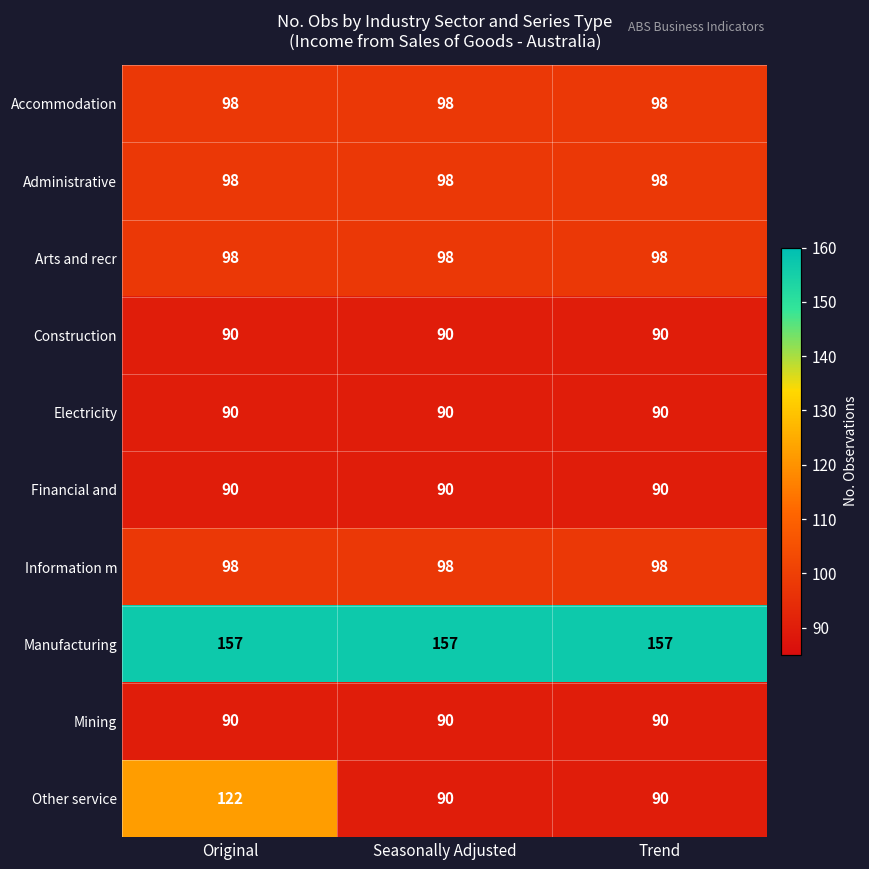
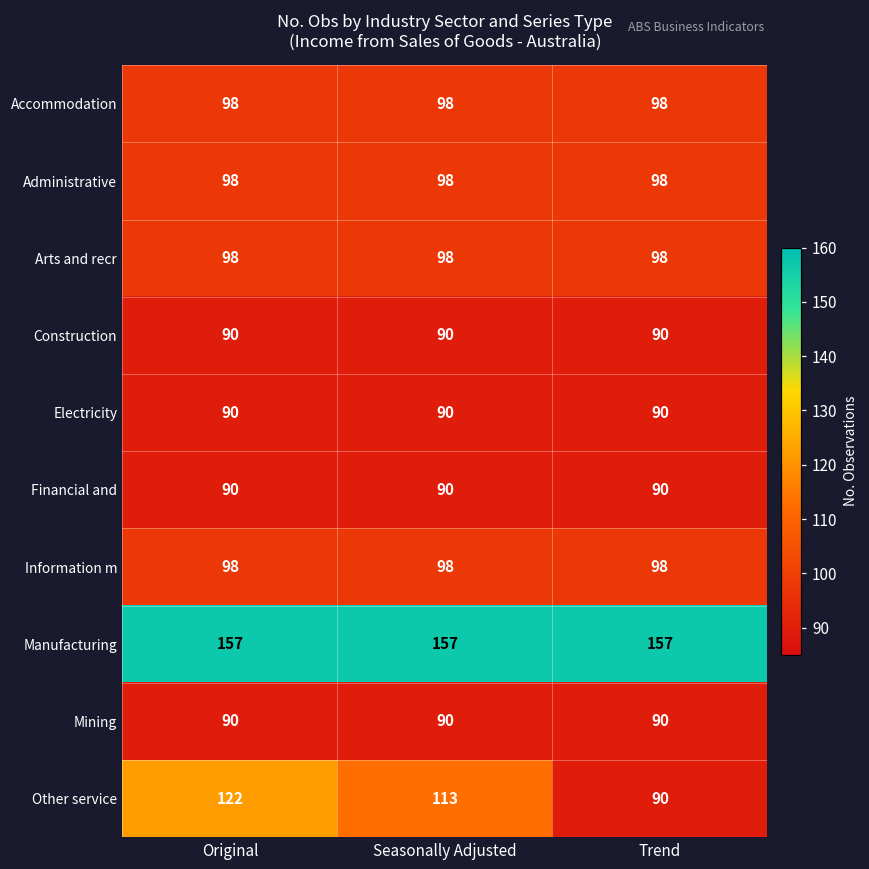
Other service, Seasonally Adjusted: 90 -> 113
